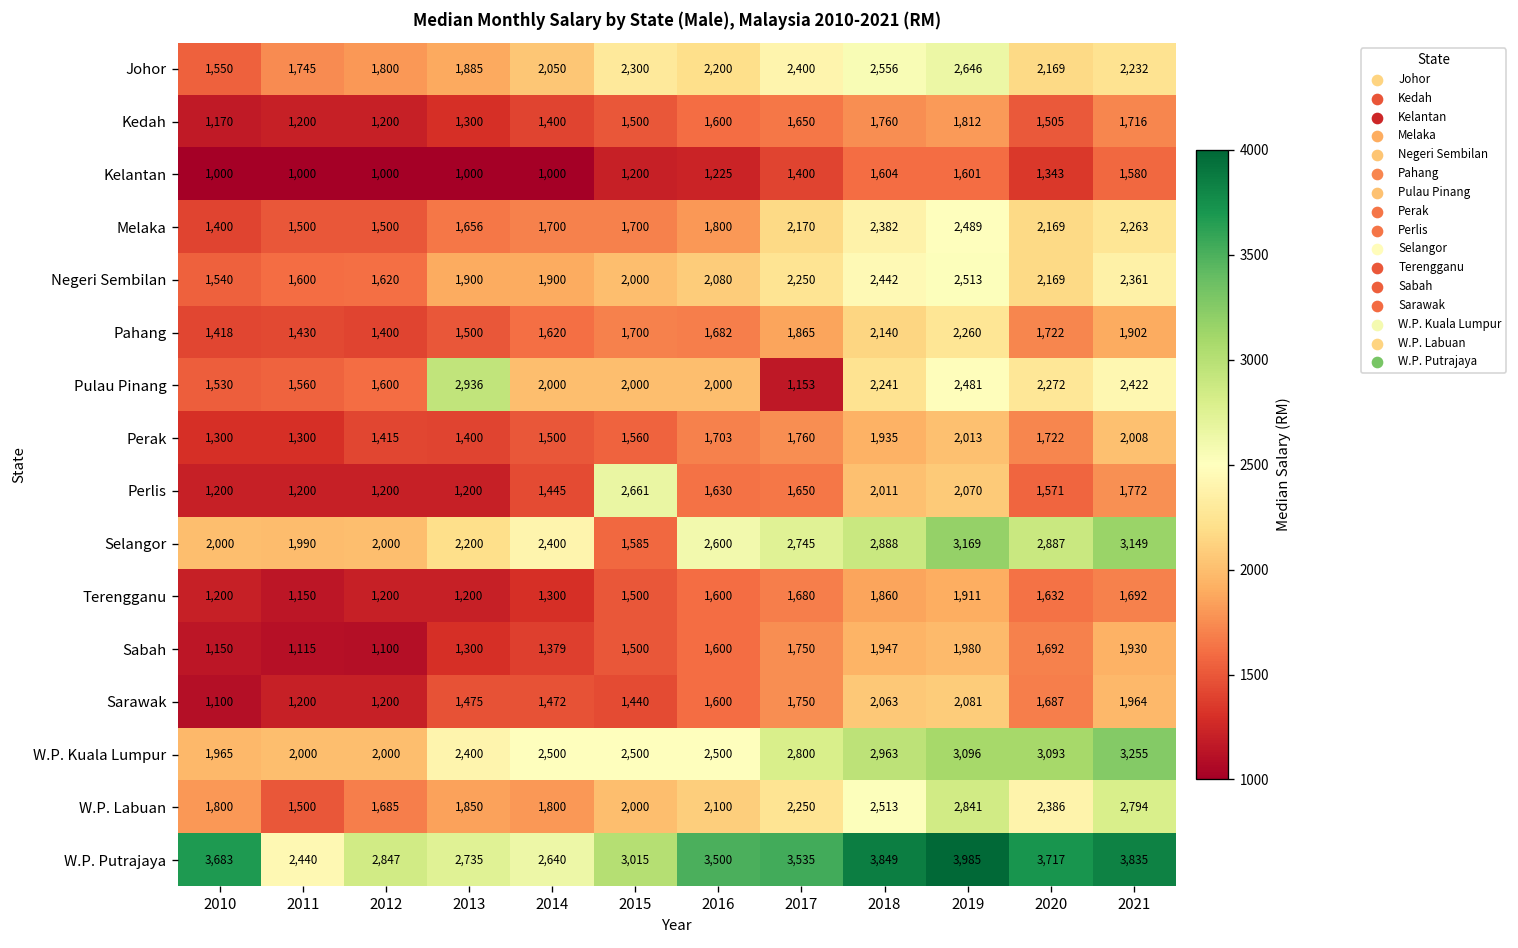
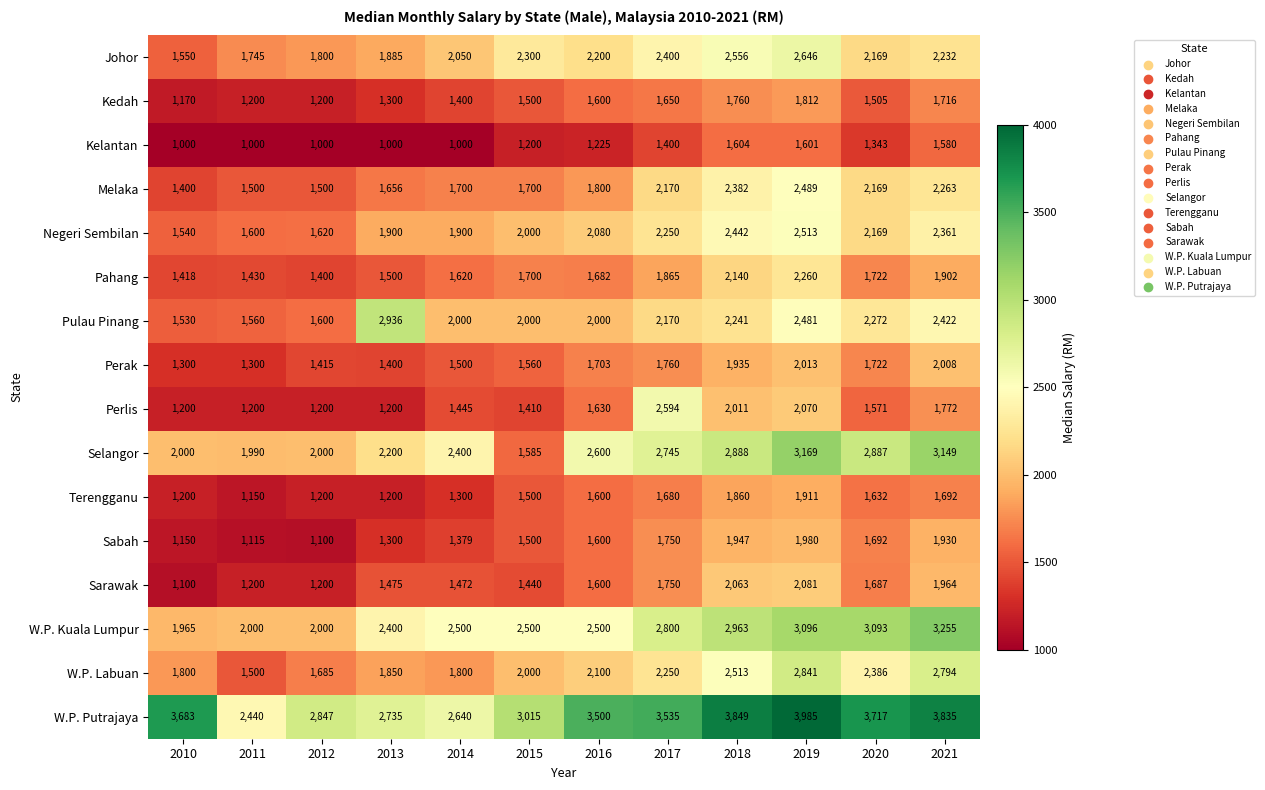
Pulau Pinang, 2017: 1,153 -> 2,170
Perlis, 2015: 2,661 -> 1,410
Perlis, 2017: 1,650 -> 2,594
